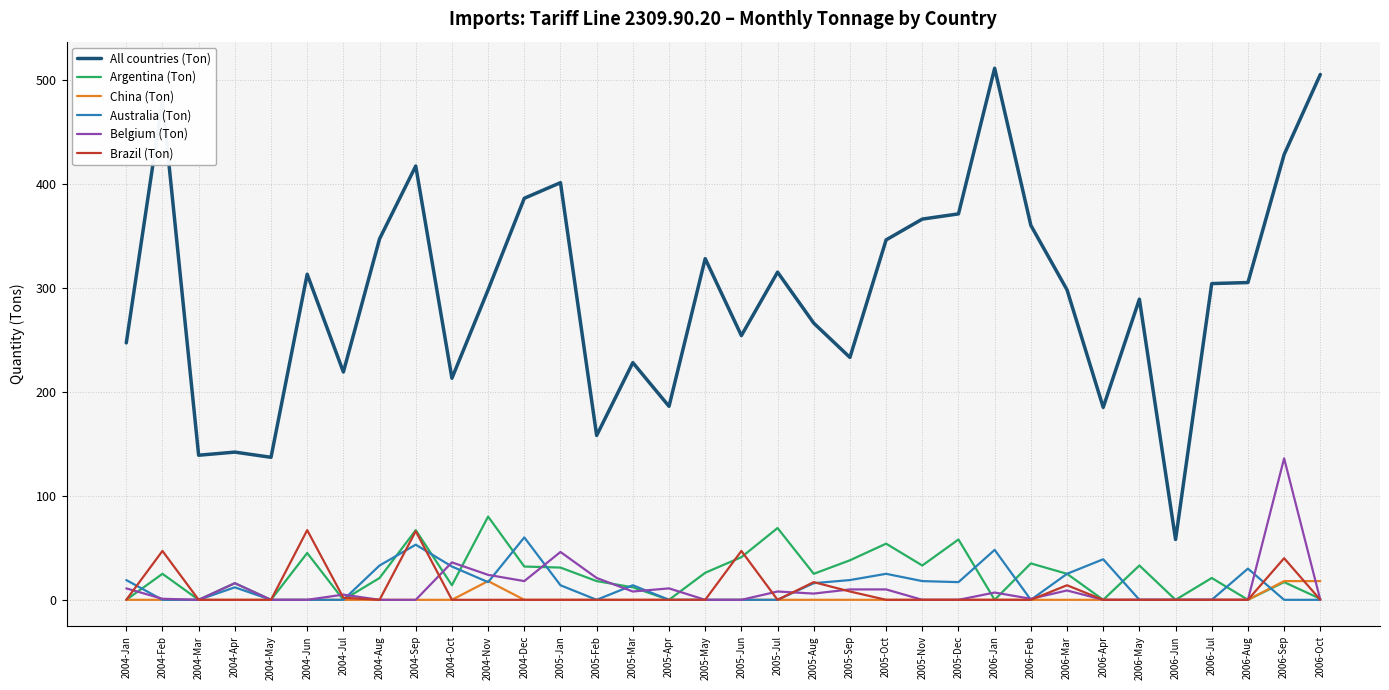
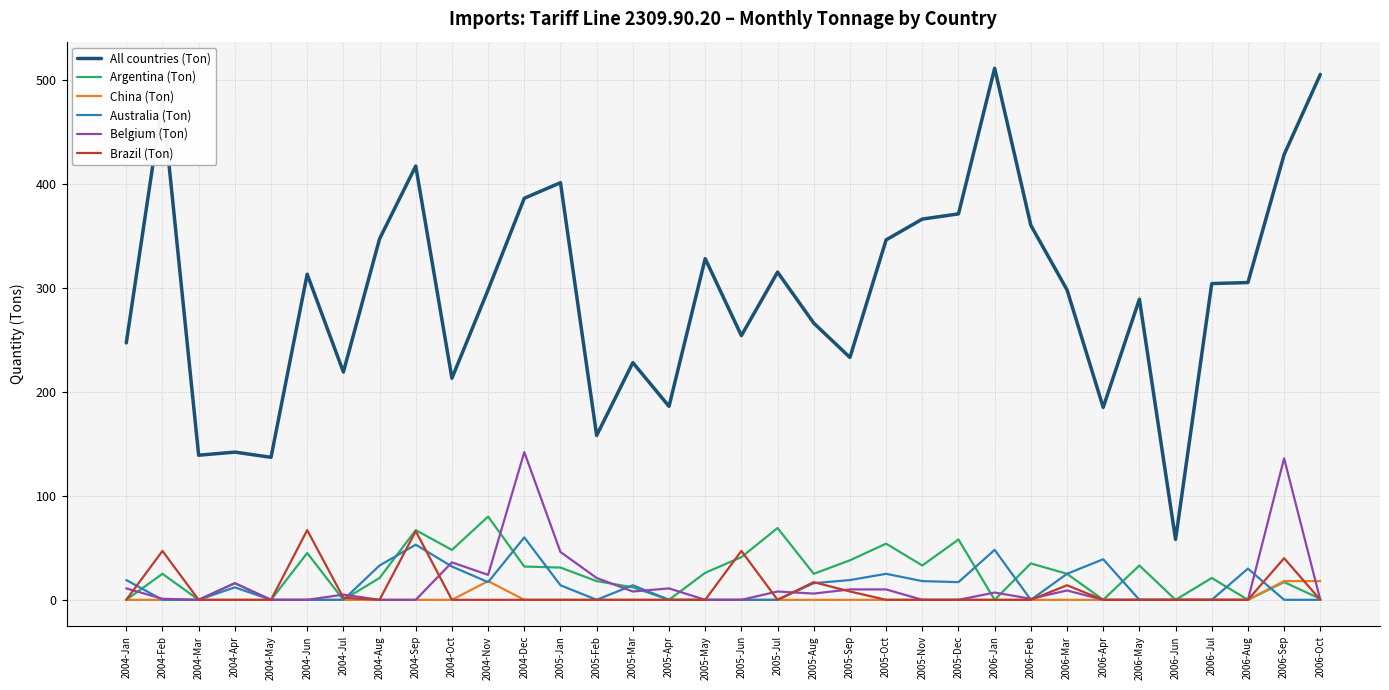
Argentina (Ton), 2004-Oct: 14 -> 48
Belgium (Ton), 2004-Dec: 18 -> 142
